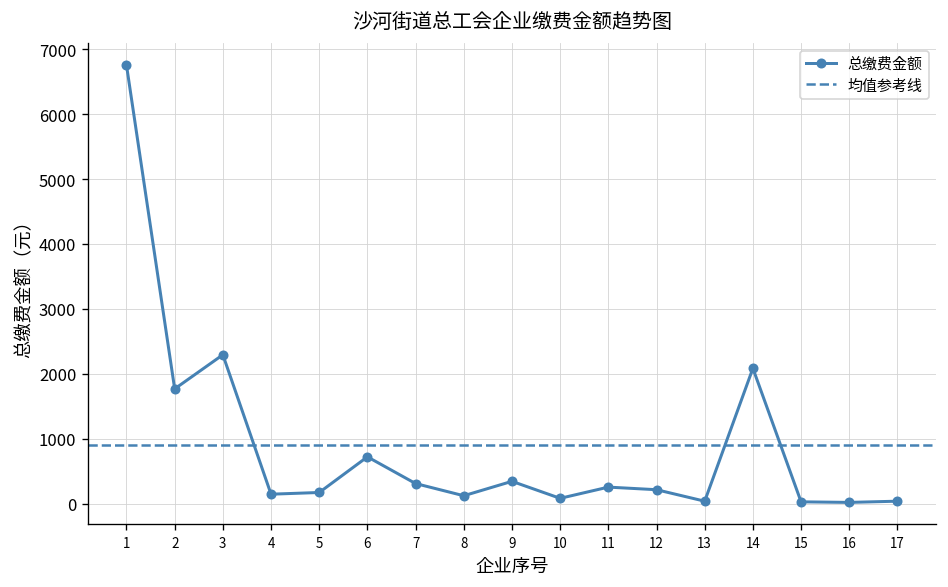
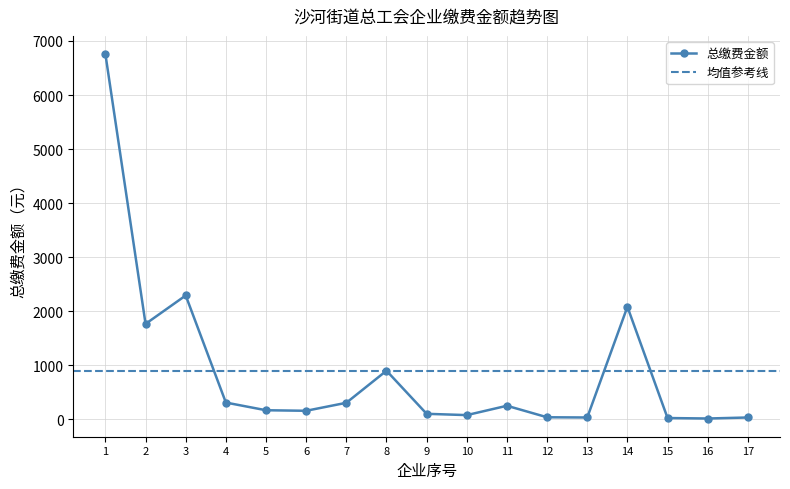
4: 100 -> 300
6: 700 -> 200
8: 100 -> 900
9: 300 -> 100
12: 200 -> 0
